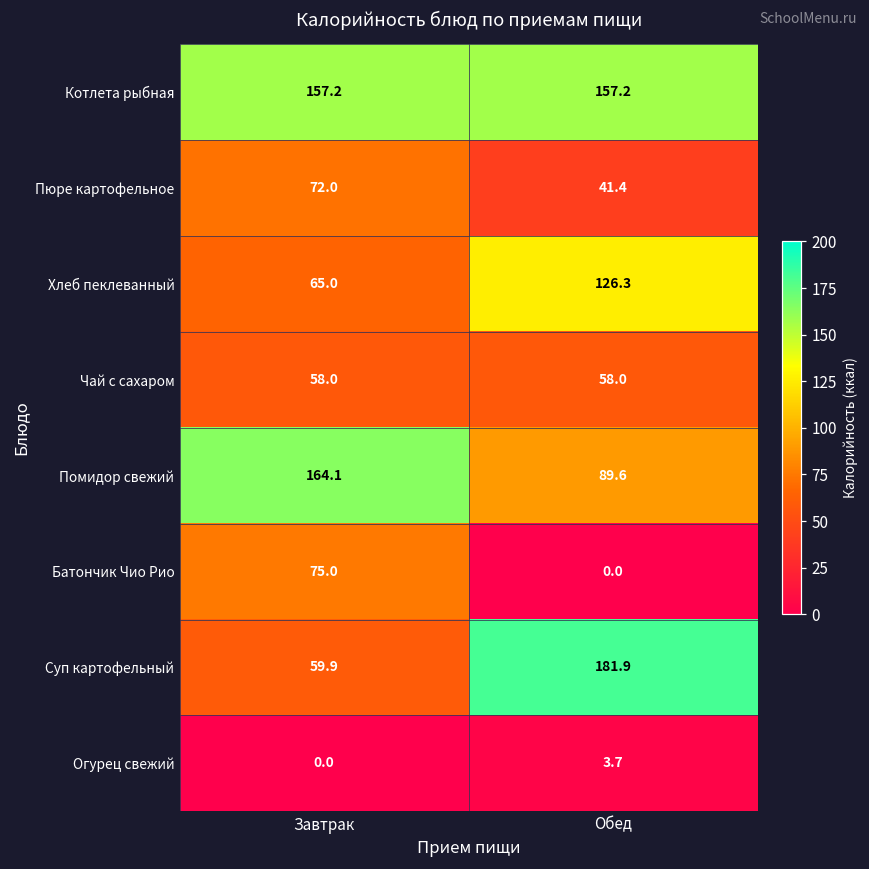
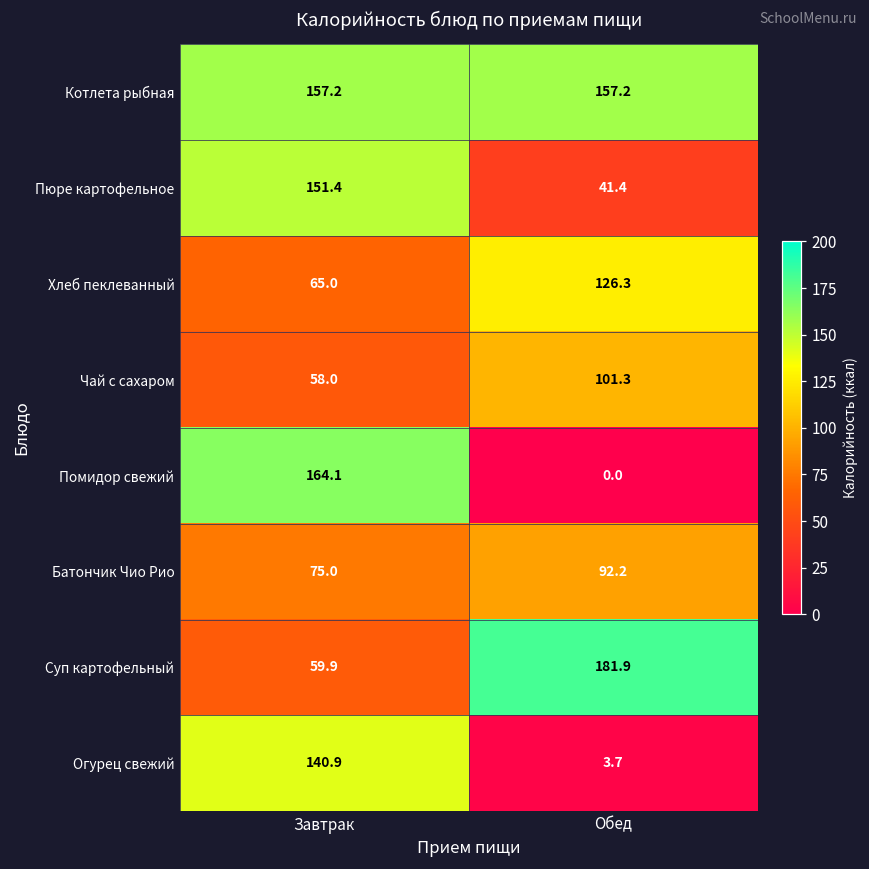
Пюре картофельное, Завтрак: 72.0 -> 151.4
Чай с сахаром, Обед: 58.0 -> 101.3
Помидор свежий, Обед: 89.6 -> 0.0
Батончик Чио Рио, Обед: 0.0 -> 92.2
Огурец свежий, Завтрак: 0.0 -> 140.9
